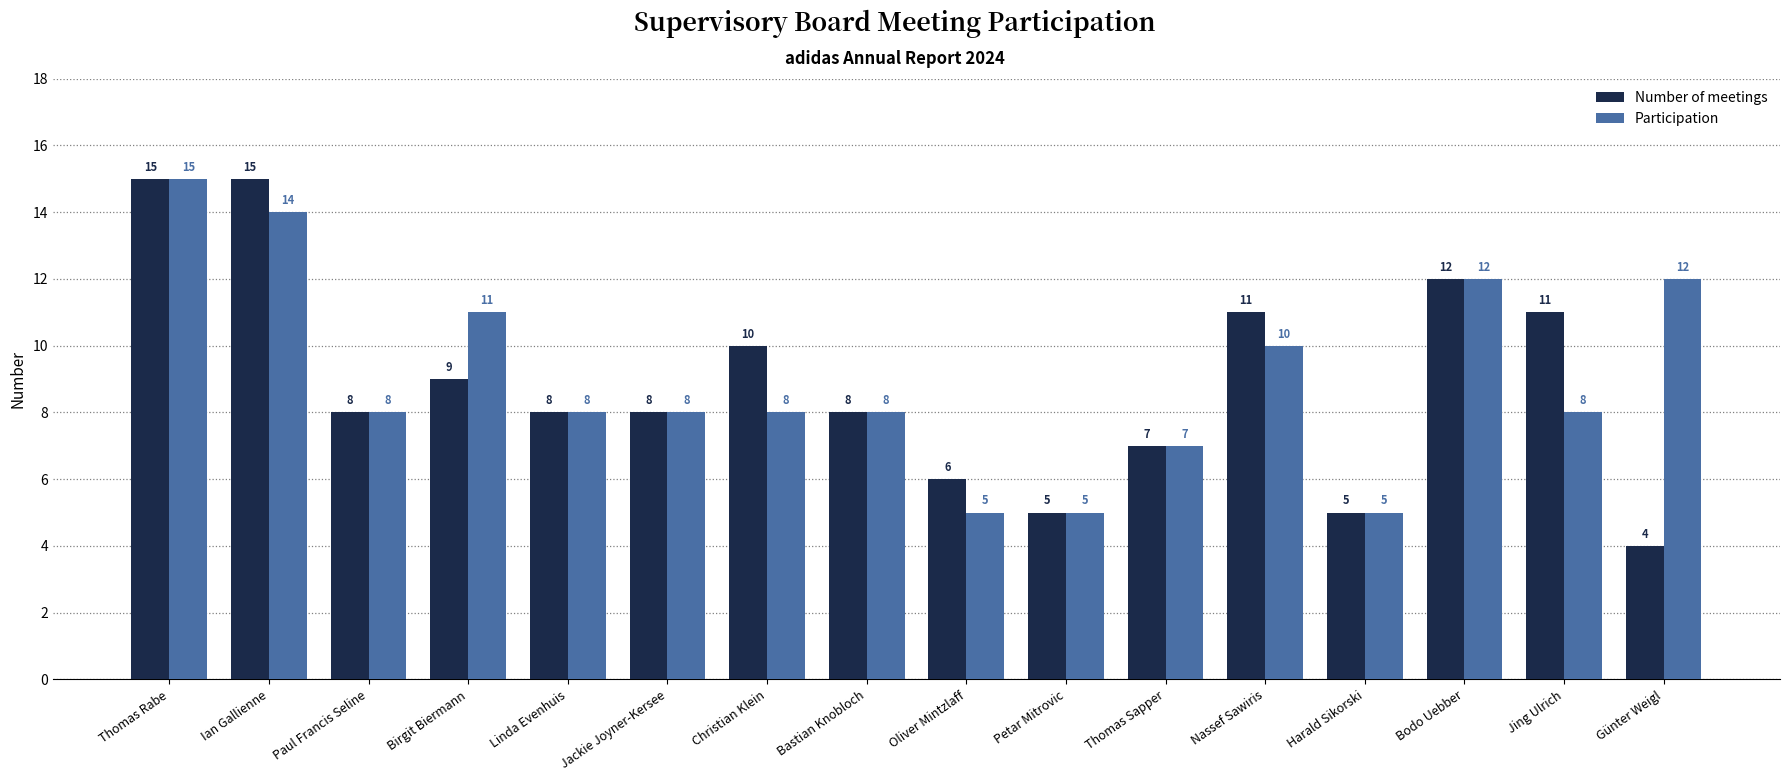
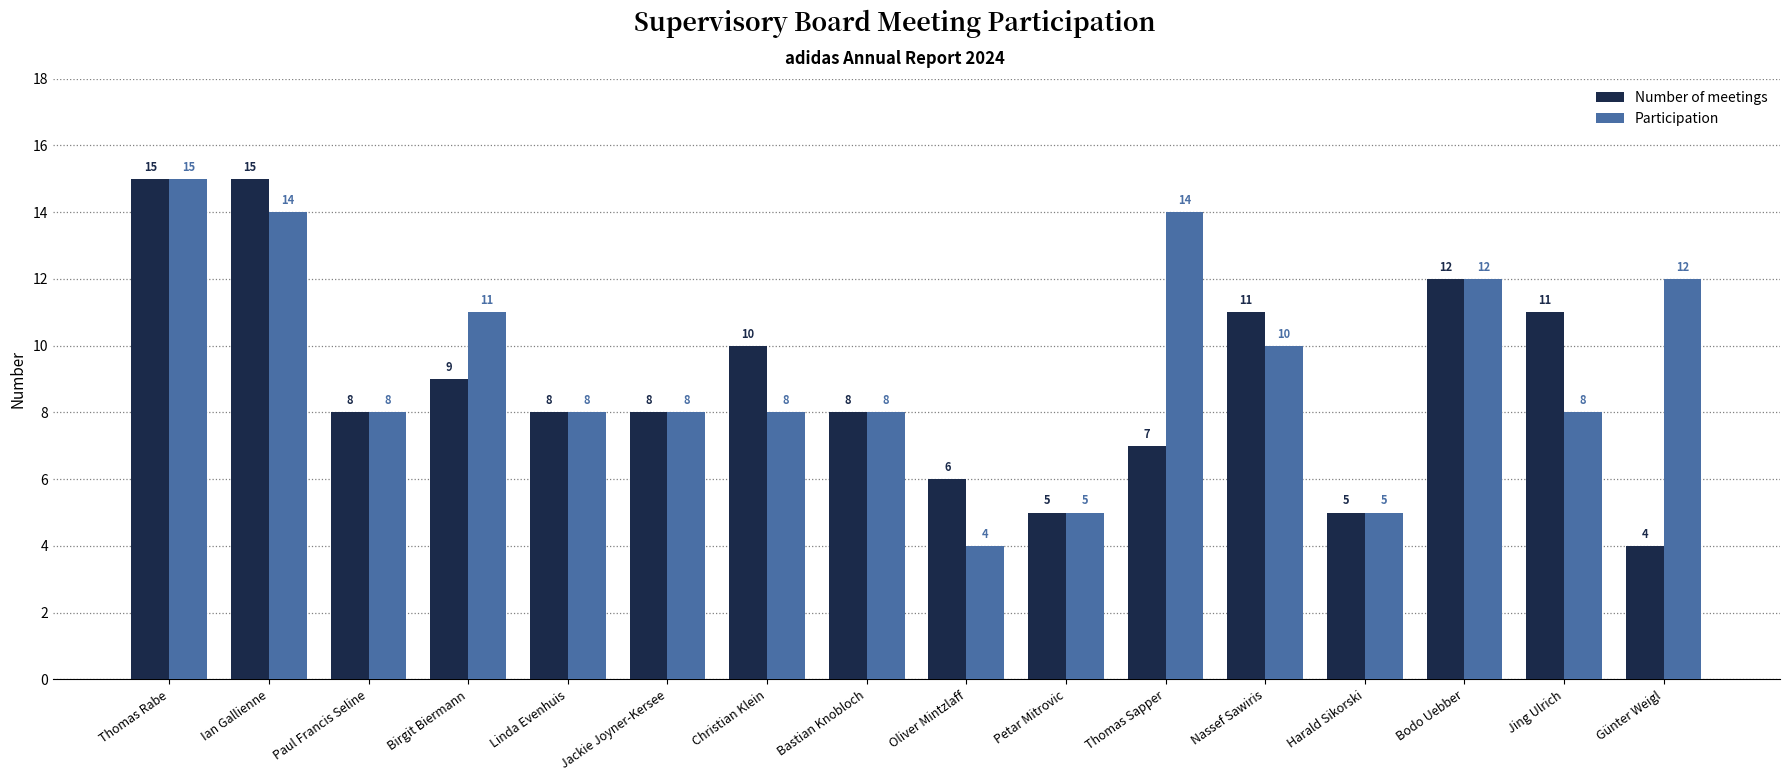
Participation, Oliver Mintzlaff: 5 -> 4
Participation, Thomas Sapper: 7 -> 14
